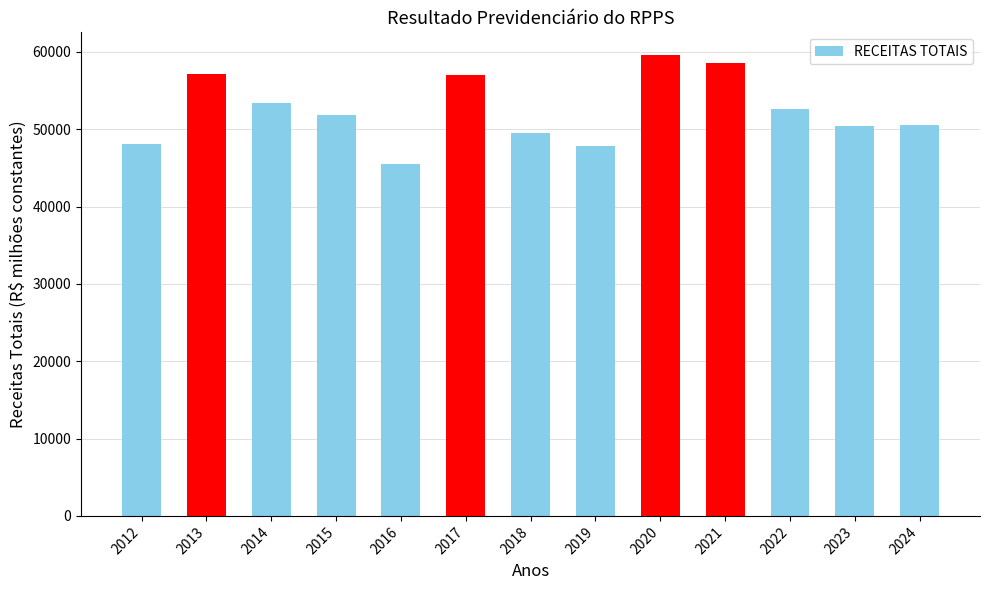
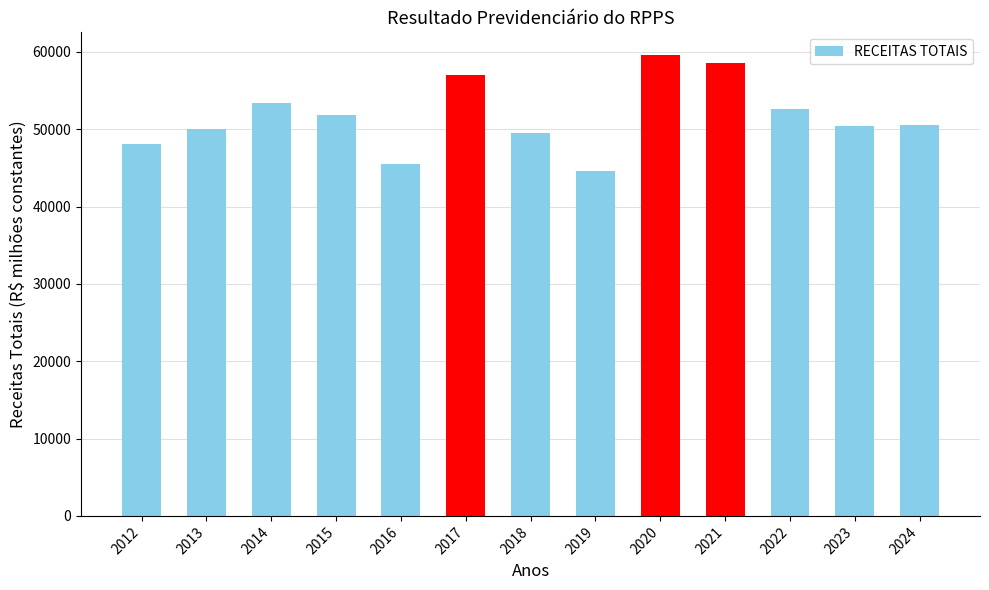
2013: 57000 -> 50000
2019: 48000 -> 45000
